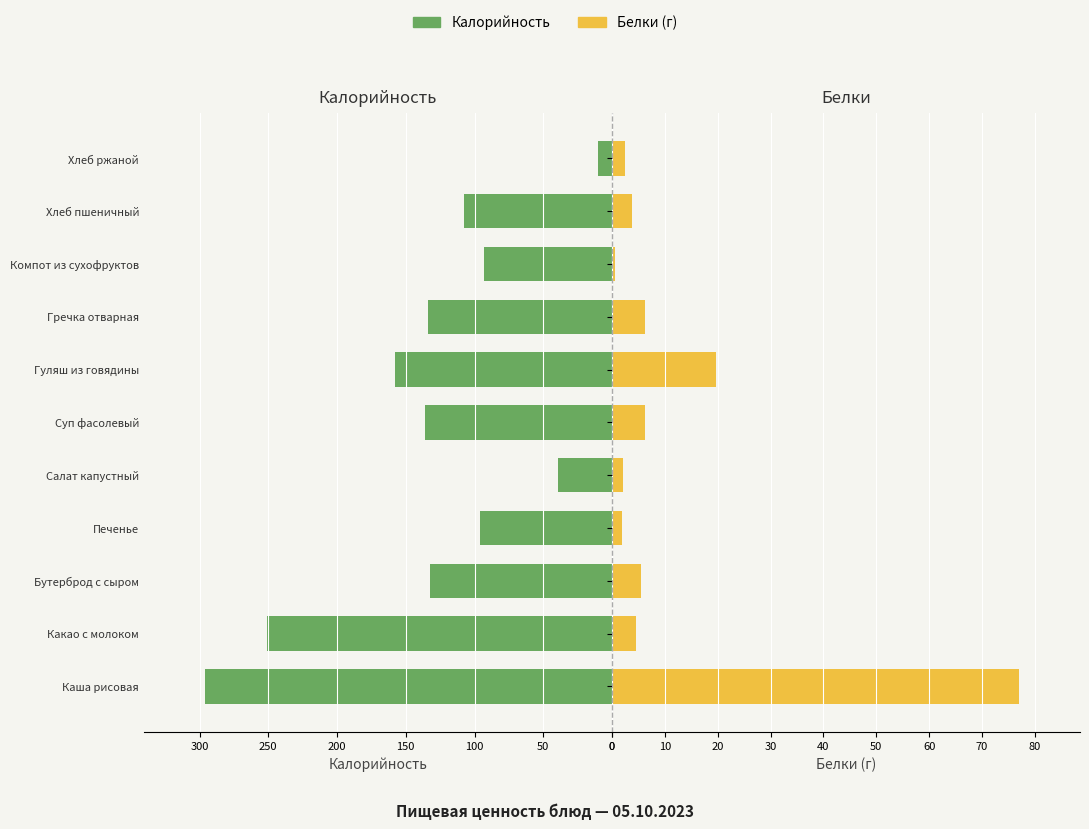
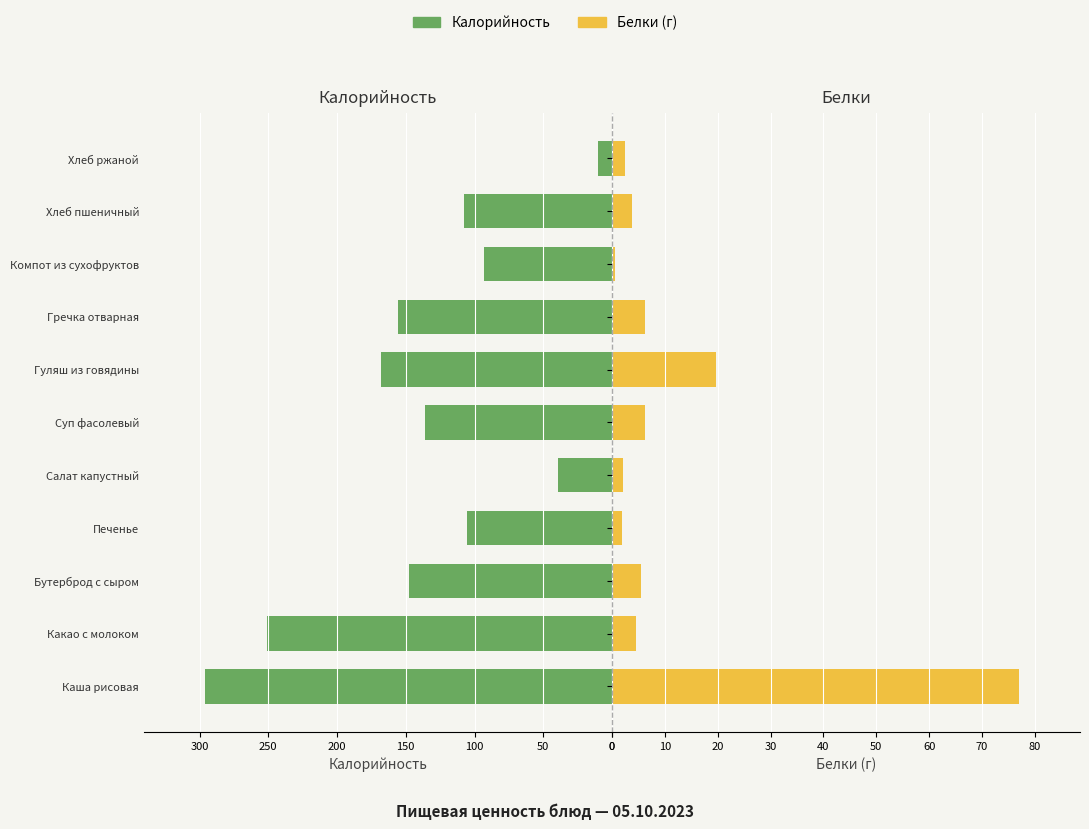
Калорийность, Гречка отварная: 134 -> 155
Калорийность, Гуляш из говядины: 158 -> 168
Калорийность, Печенье: 96 -> 106
Калорийность, Бутерброд с сыром: 132 -> 148
